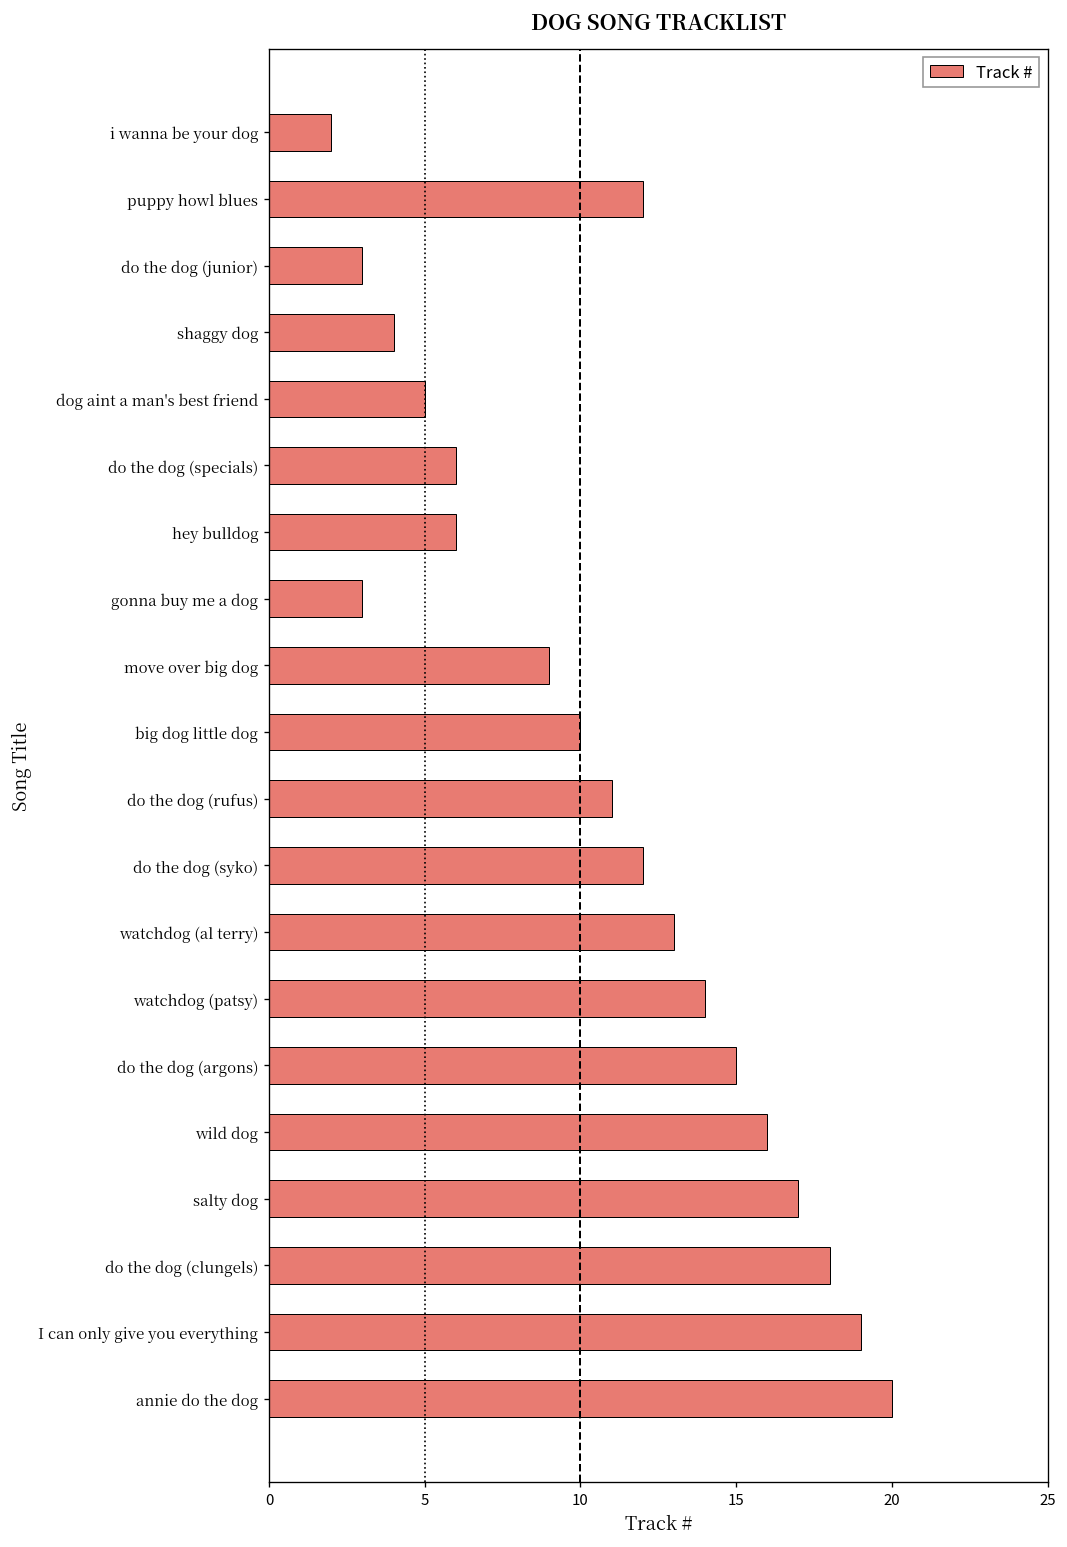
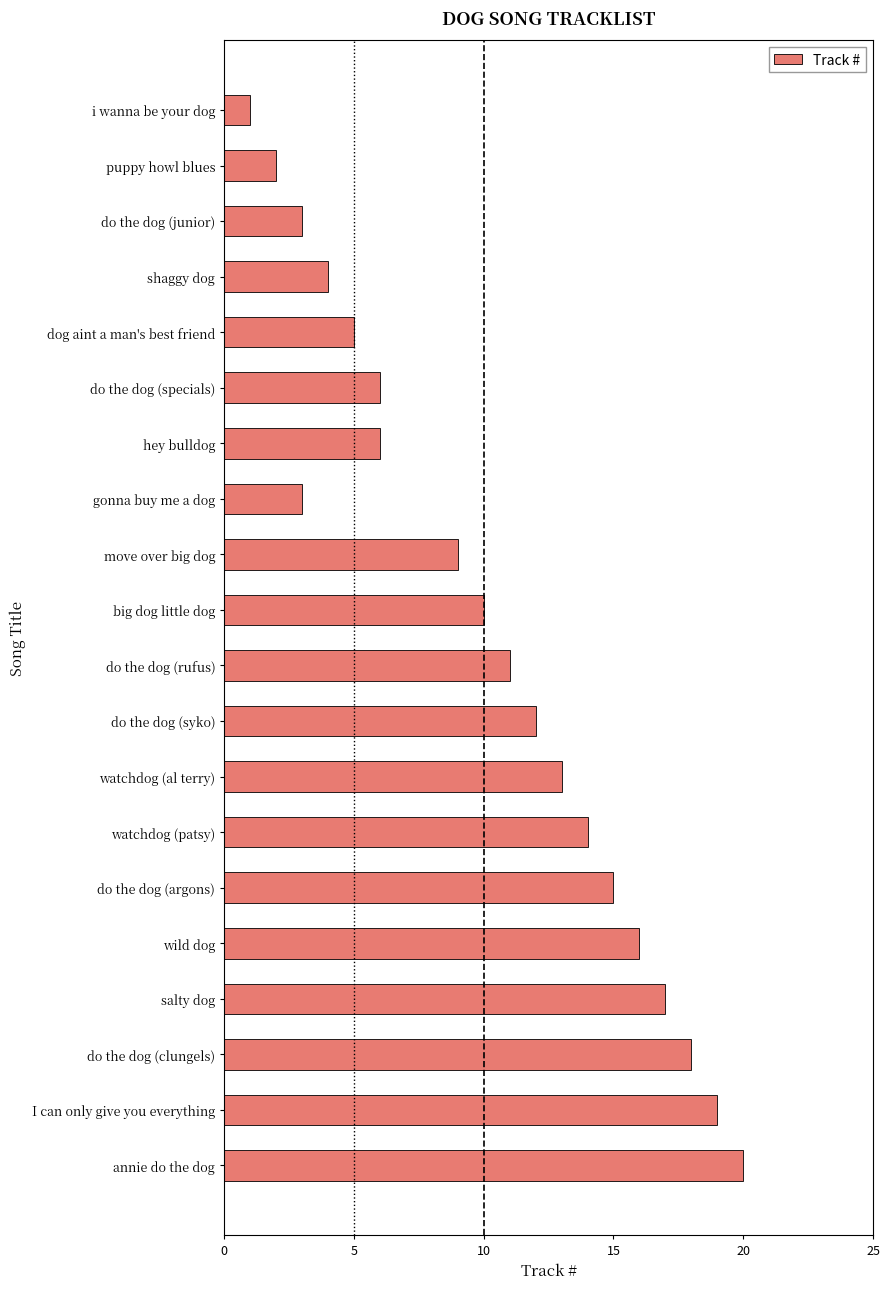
i wanna be your dog: 2 -> 1
puppy howl blues: 12 -> 2
